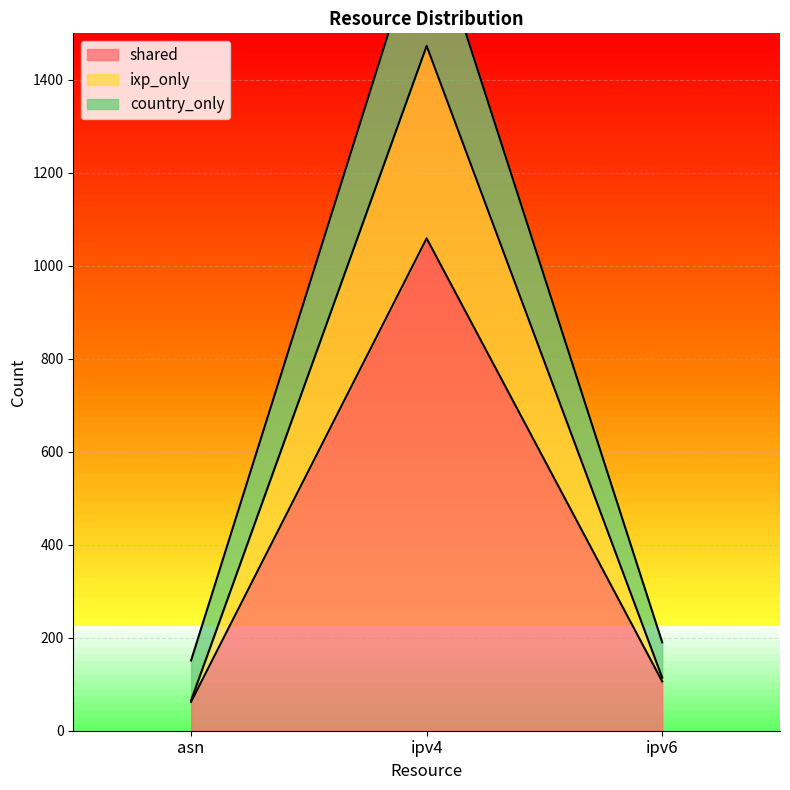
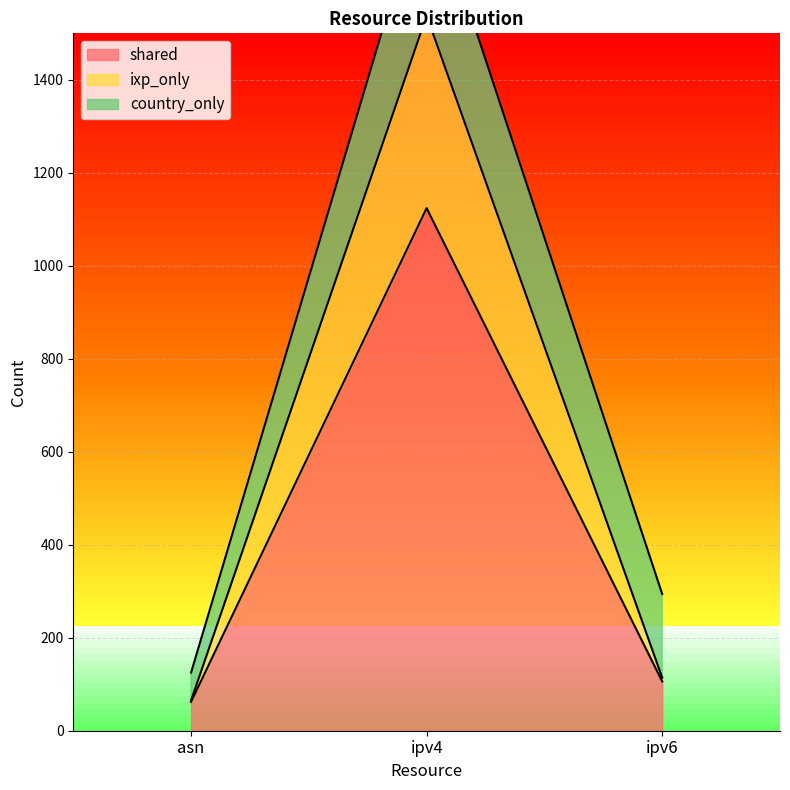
country_only, asn: 90 -> 60
shared, ipv4: 1060 -> 1120
country_only, ipv6: 80 -> 180
